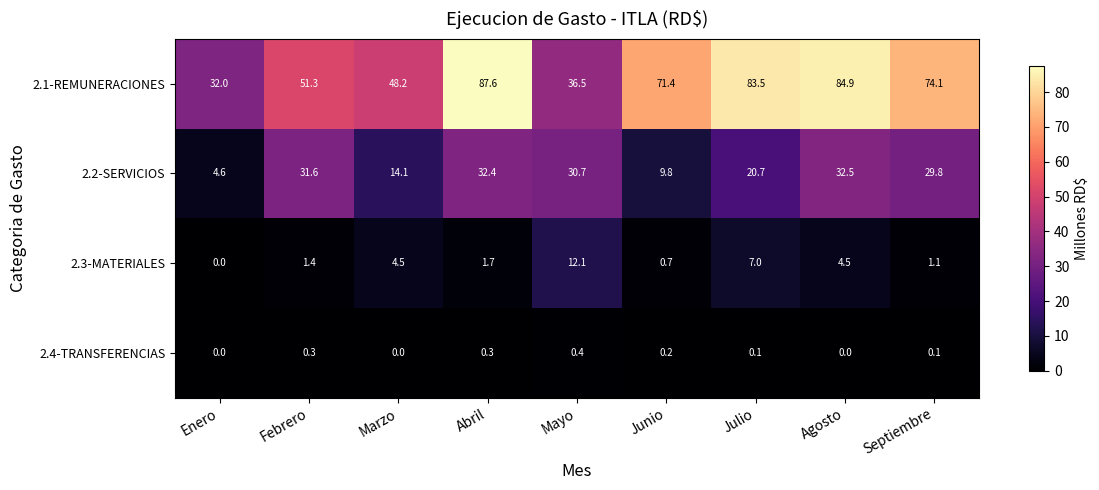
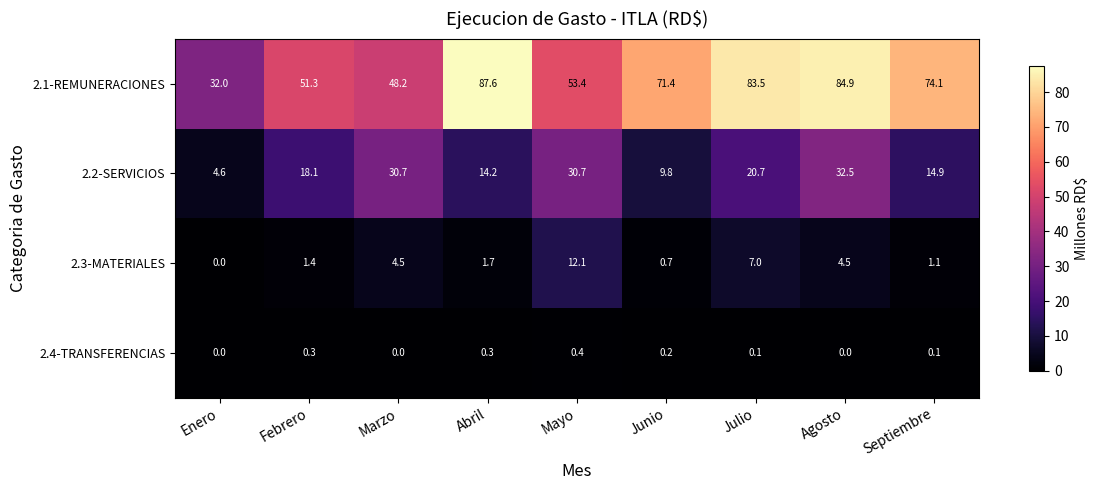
2.1-REMUNERACIONES, Mayo: 36.5 -> 53.4
2.2-SERVICIOS, Febrero: 31.6 -> 18.1
2.2-SERVICIOS, Marzo: 14.1 -> 30.7
2.2-SERVICIOS, Abril: 32.4 -> 14.2
2.2-SERVICIOS, Septiembre: 29.8 -> 14.9
